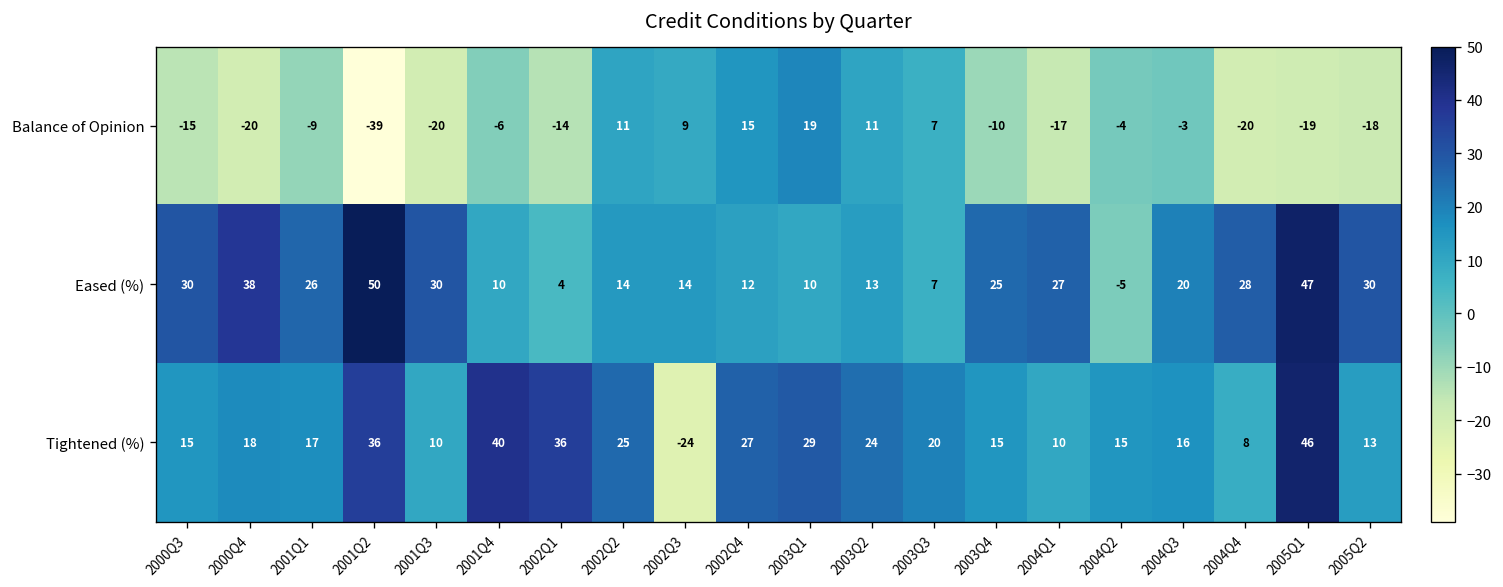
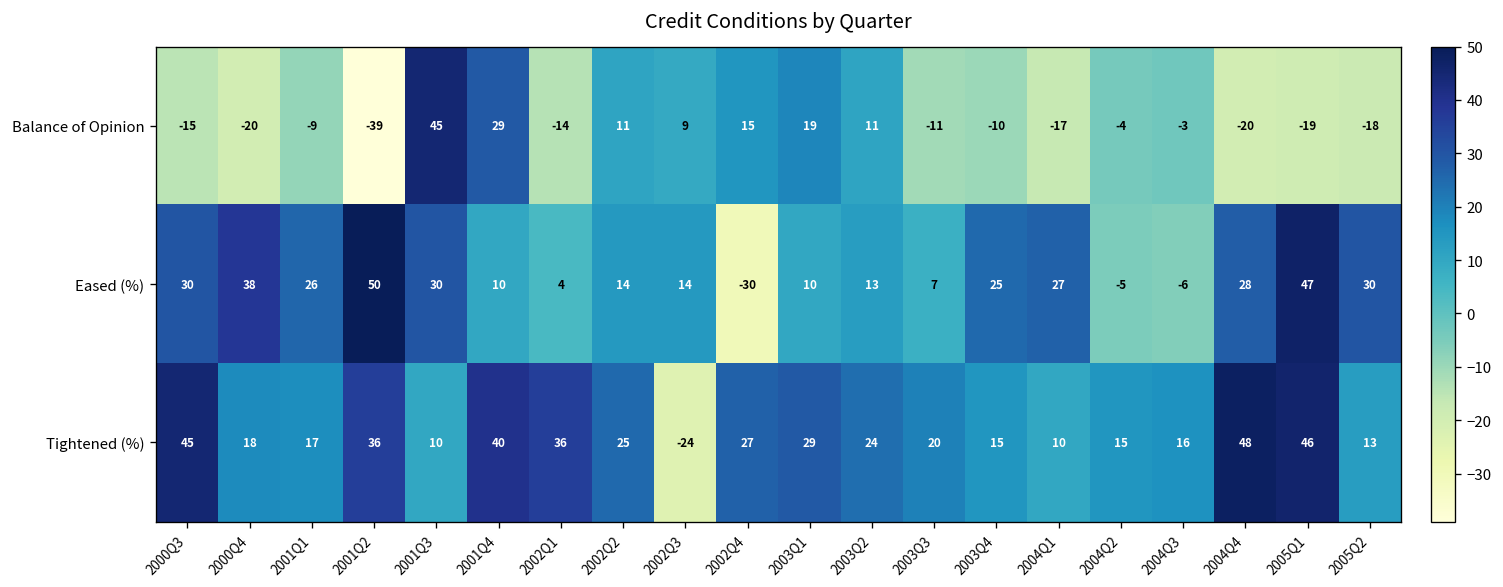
Balance of Opinion, 2001Q3: -20 -> 45
Balance of Opinion, 2001Q4: -6 -> 29
Balance of Opinion, 2003Q3: 7 -> -11
Eased (%), 2002Q4: 12 -> -30
Eased (%), 2004Q3: 20 -> -6
Tightened (%), 2000Q3: 15 -> 45
Tightened (%), 2004Q4: 8 -> 48
